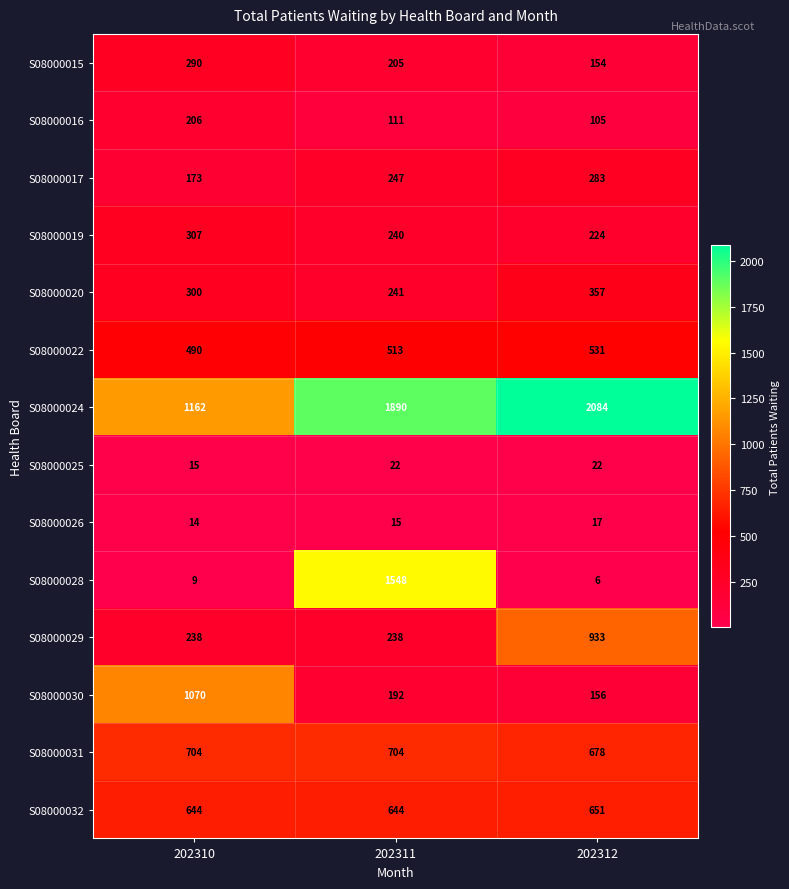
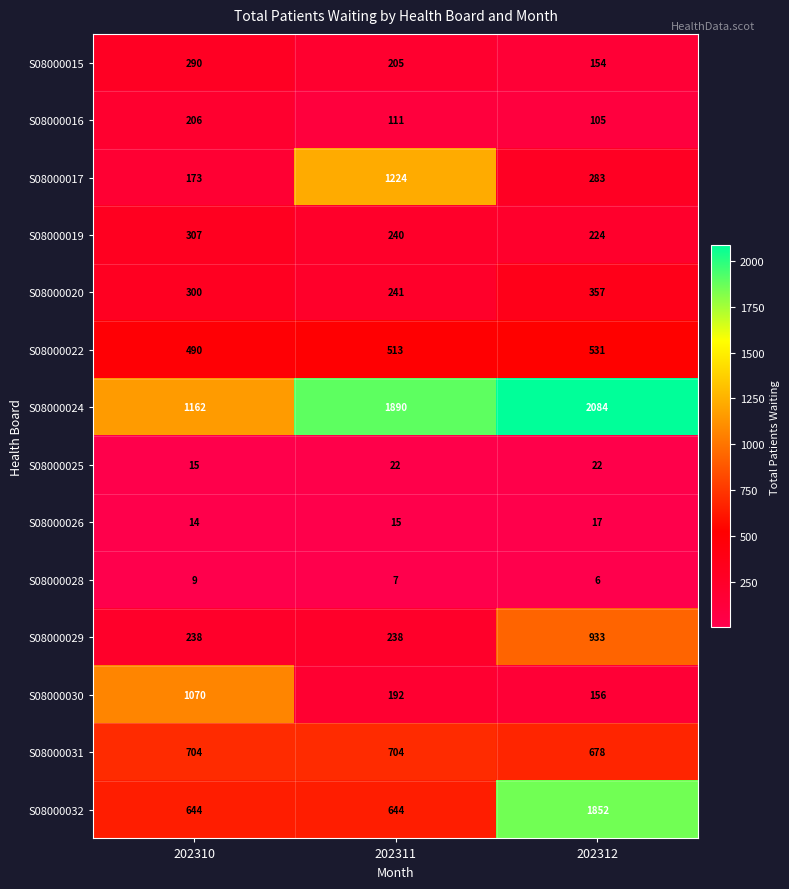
S08000017, 202311: 247 -> 1224
S08000028, 202311: 1548 -> 7
S08000032, 202312: 651 -> 1852
